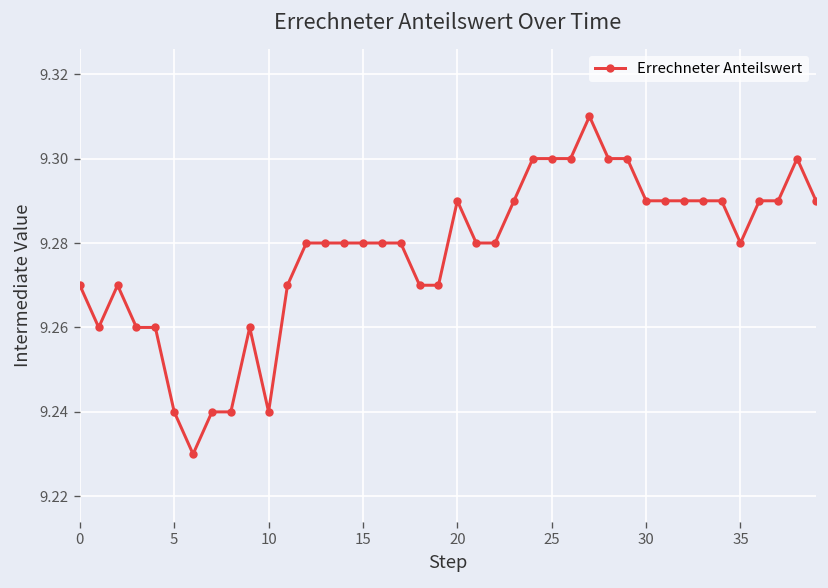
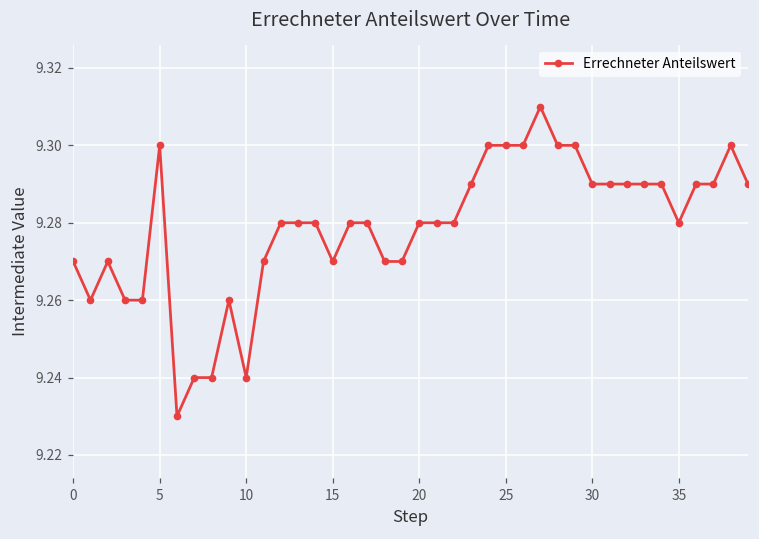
5: 9.24 -> 9.30
15: 9.28 -> 9.27
20: 9.29 -> 9.28
